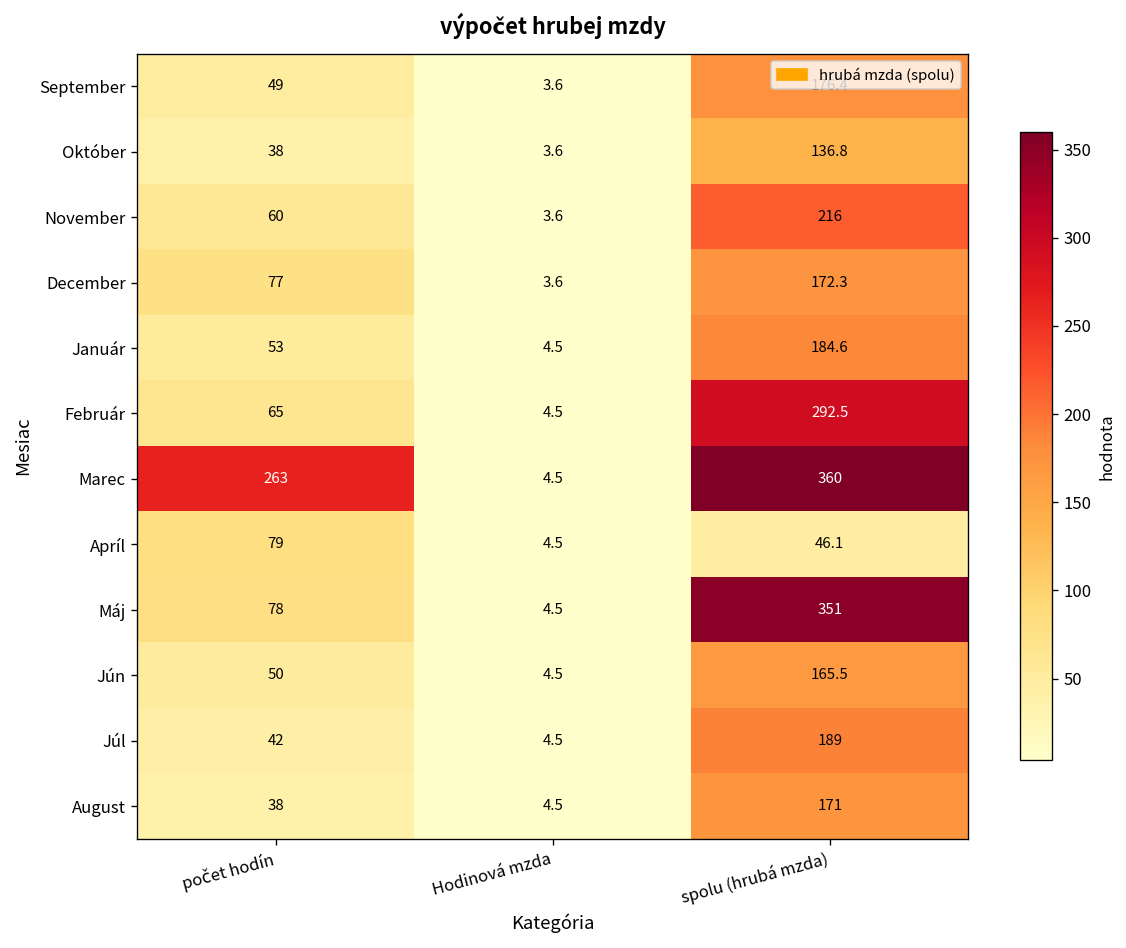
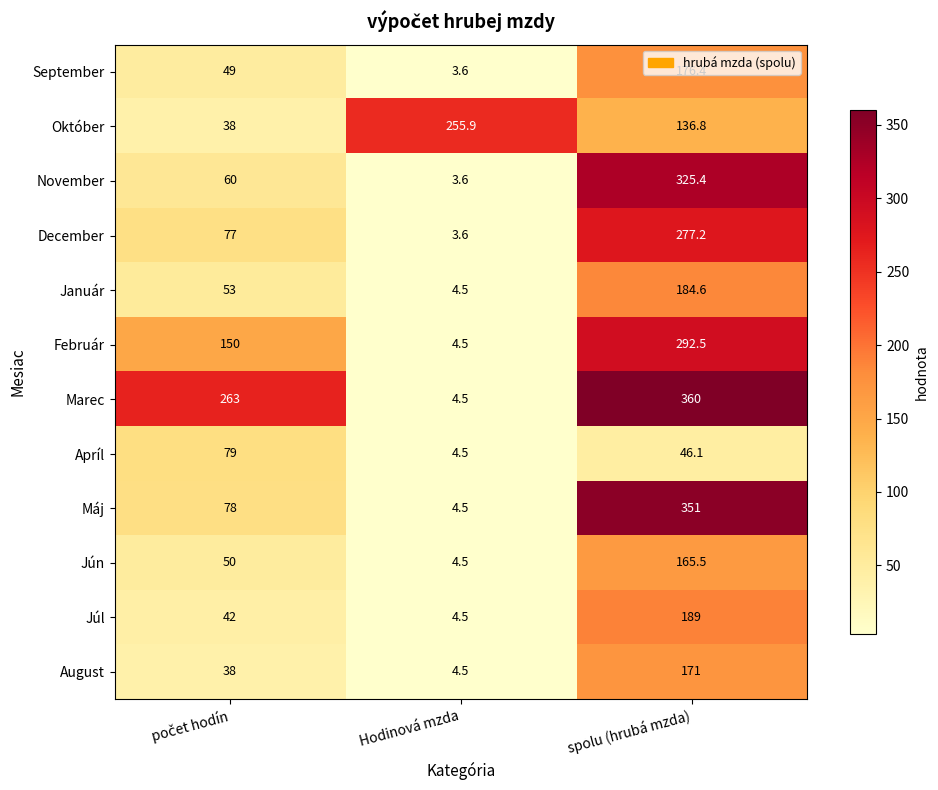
Október, Hodinová mzda: 3.6 -> 255.9
November, spolu (hrubá mzda): 216 -> 325.4
December, spolu (hrubá mzda): 172.3 -> 277.2
Február, počet hodín: 65 -> 150
